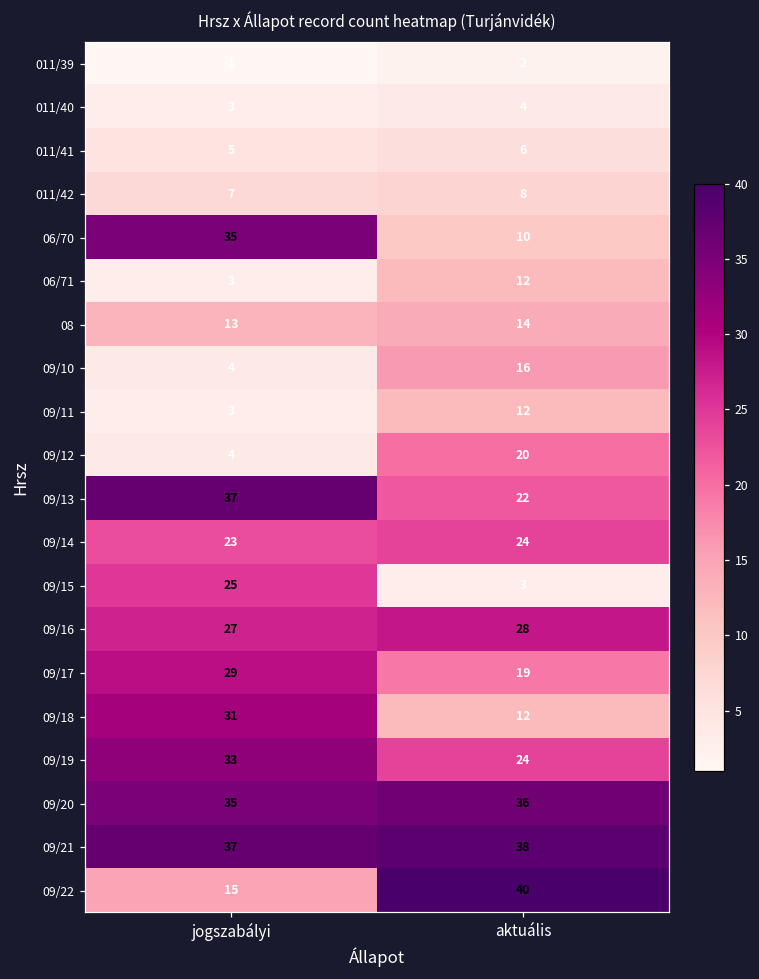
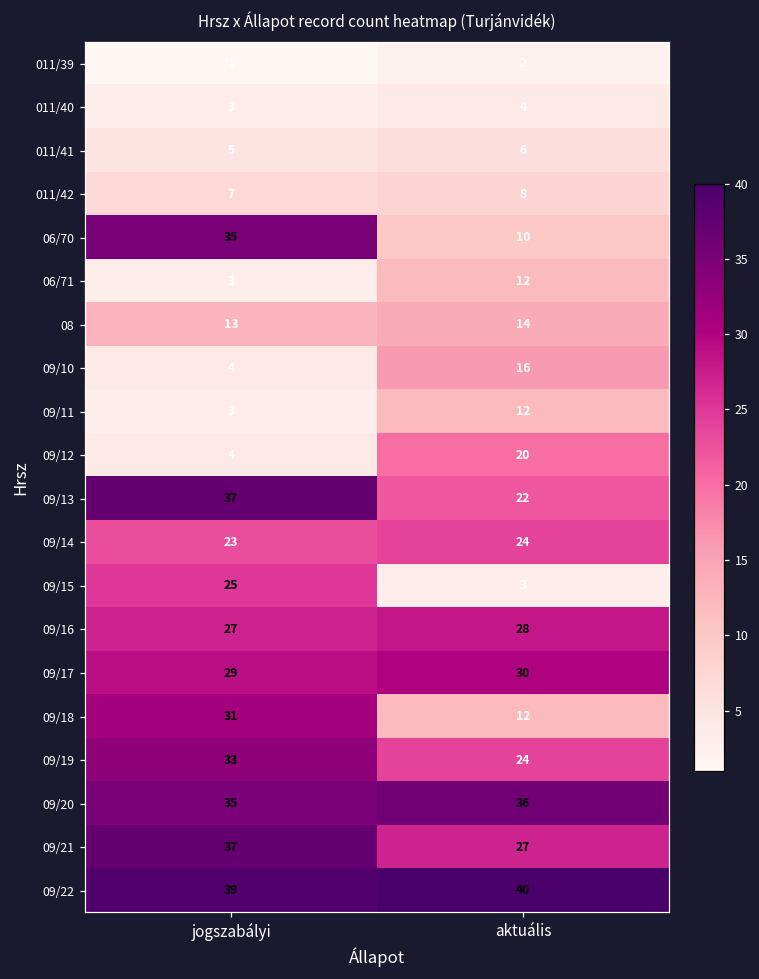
09/17, aktuális: 19 -> 30
09/21, aktuális: 38 -> 27
09/22, jogszabályi: 15 -> 39
